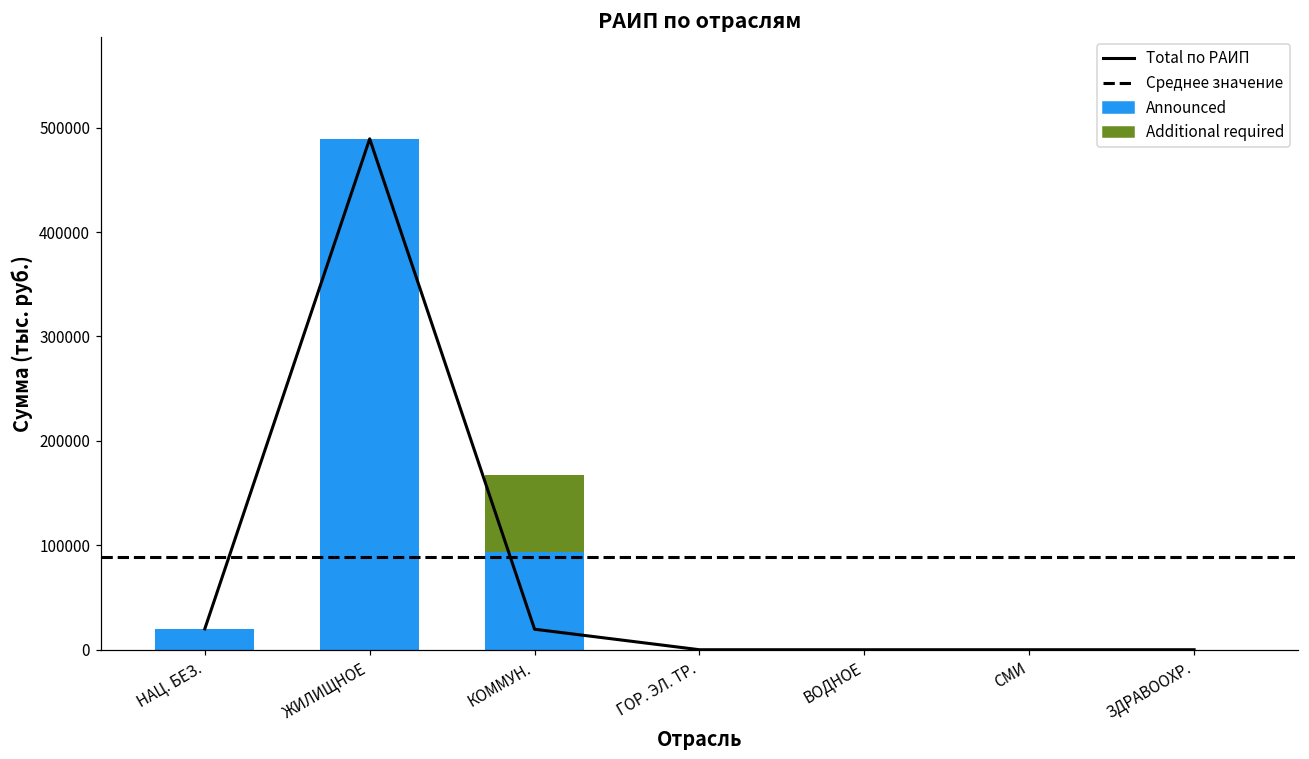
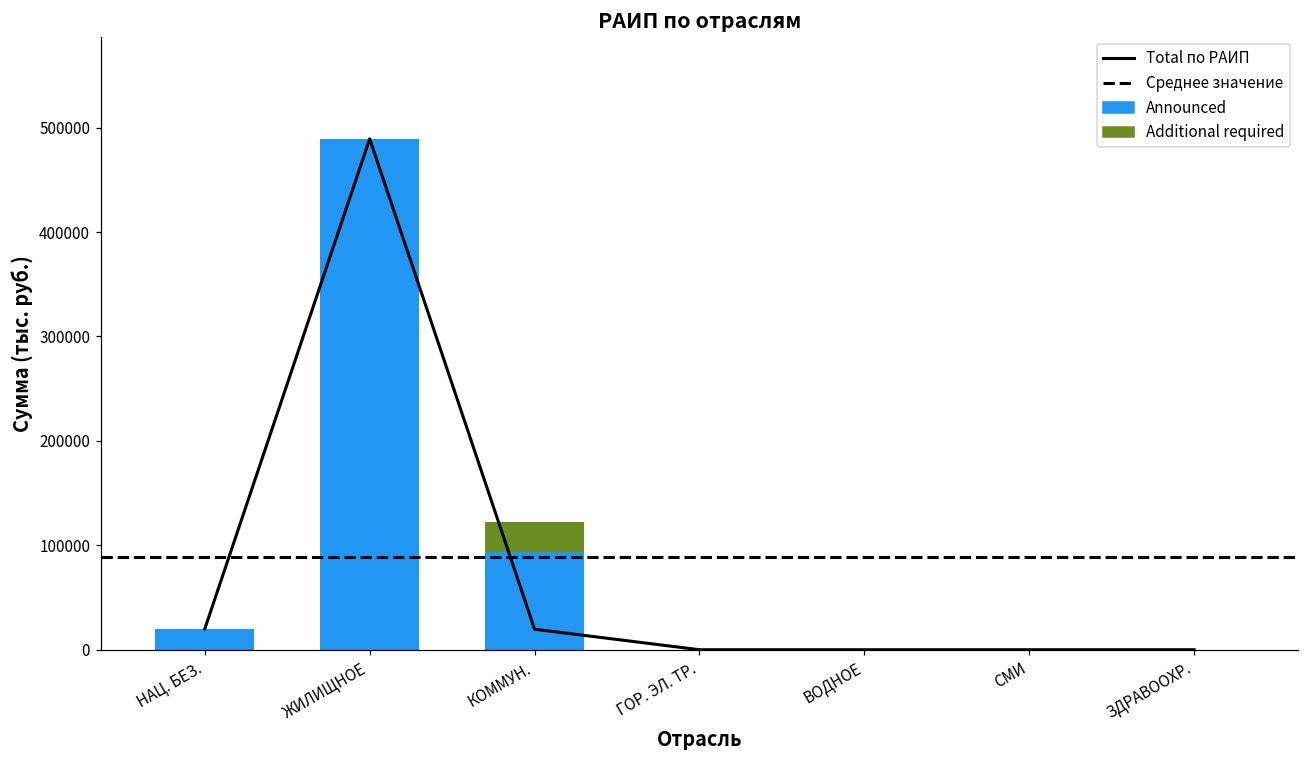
Additional required, КОММУН.: 70000 -> 30000
